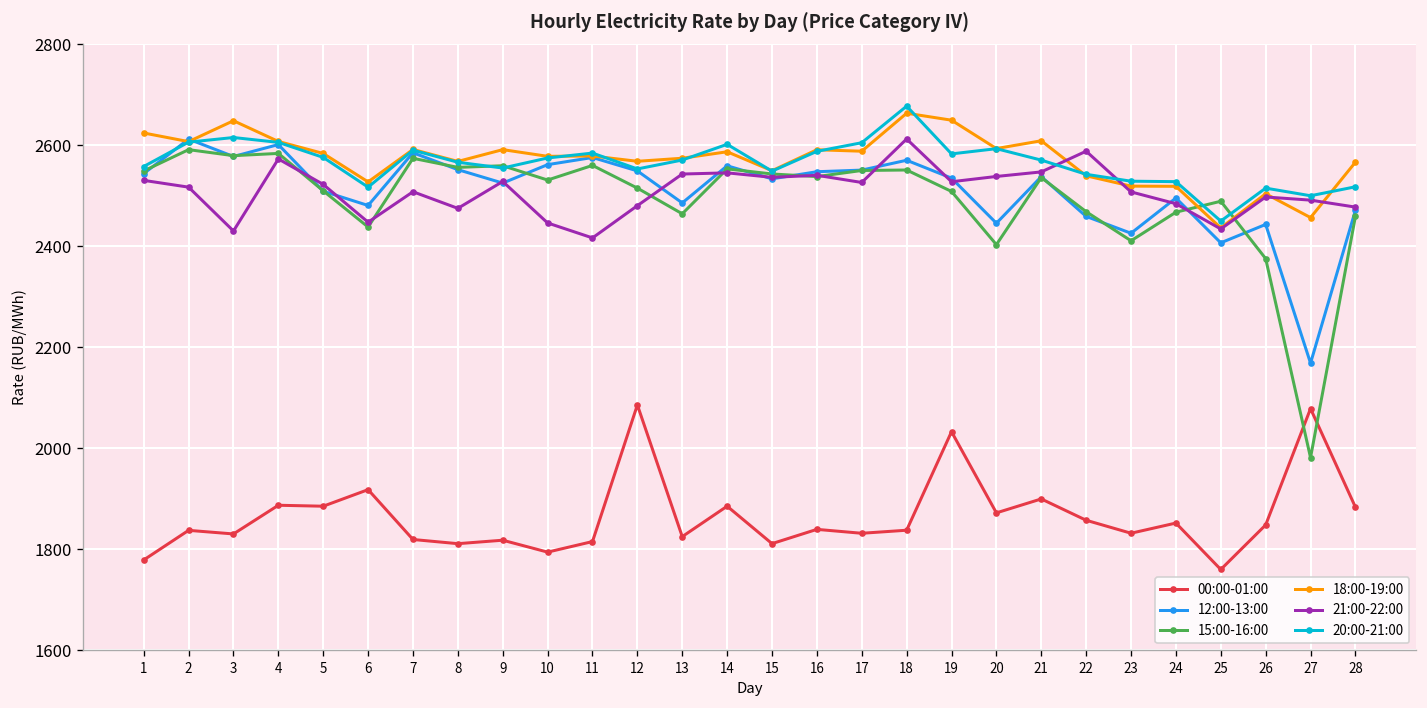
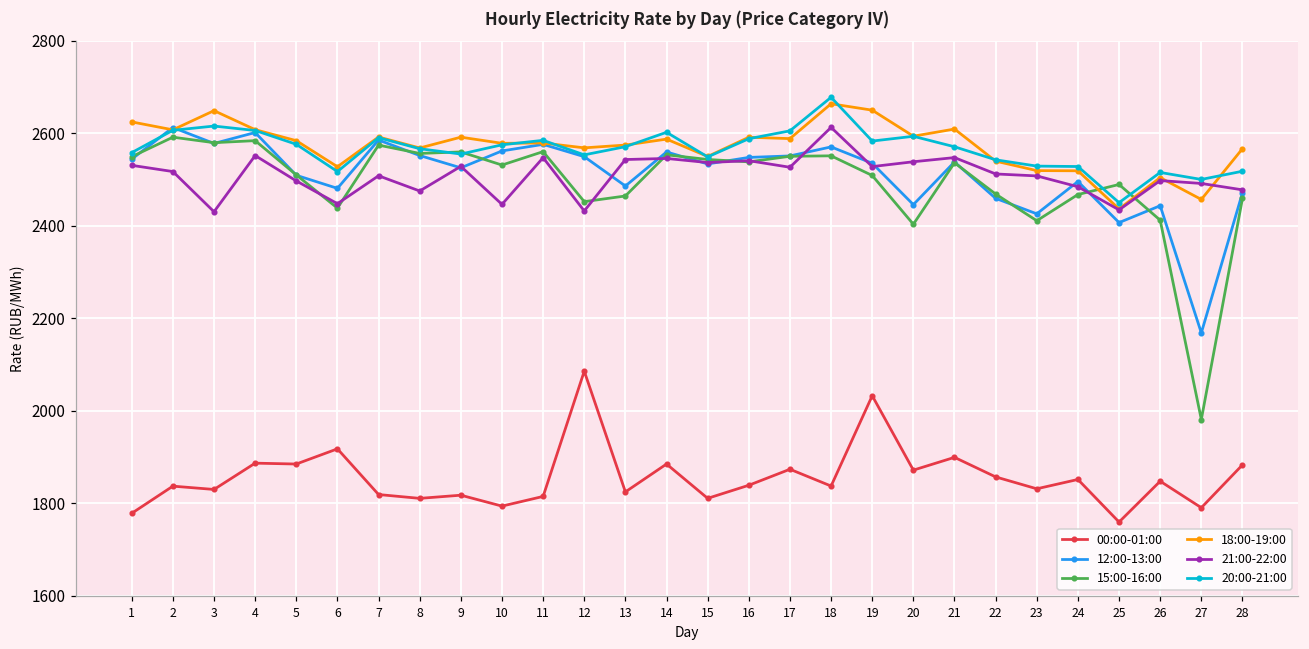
21:00-22:00, 4: 2570 -> 2550
21:00-22:00, 5: 2520 -> 2500
21:00-22:00, 11: 2420 -> 2550
15:00-16:00, 12: 2520 -> 2450
21:00-22:00, 12: 2480 -> 2430
00:00-01:00, 17: 1830 -> 1870
21:00-22:00, 22: 2590 -> 2510
15:00-16:00, 26: 2380 -> 2410
00:00-01:00, 27: 2080 -> 1790
